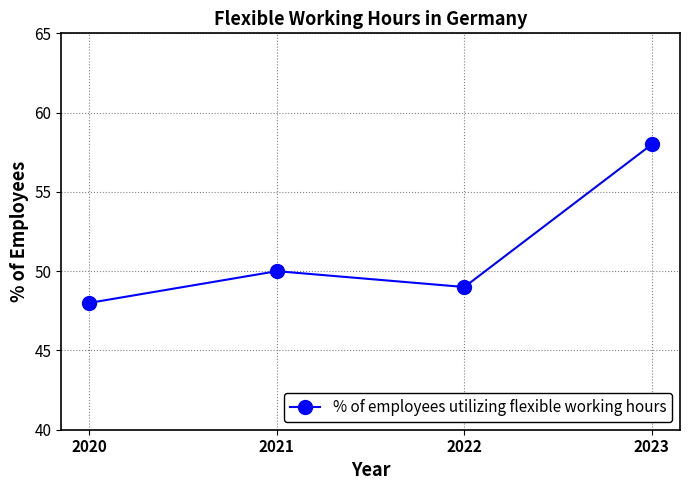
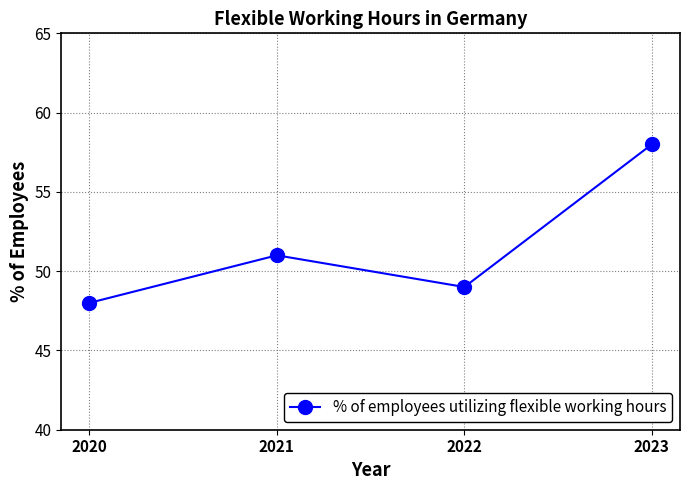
2021: 50 -> 51
